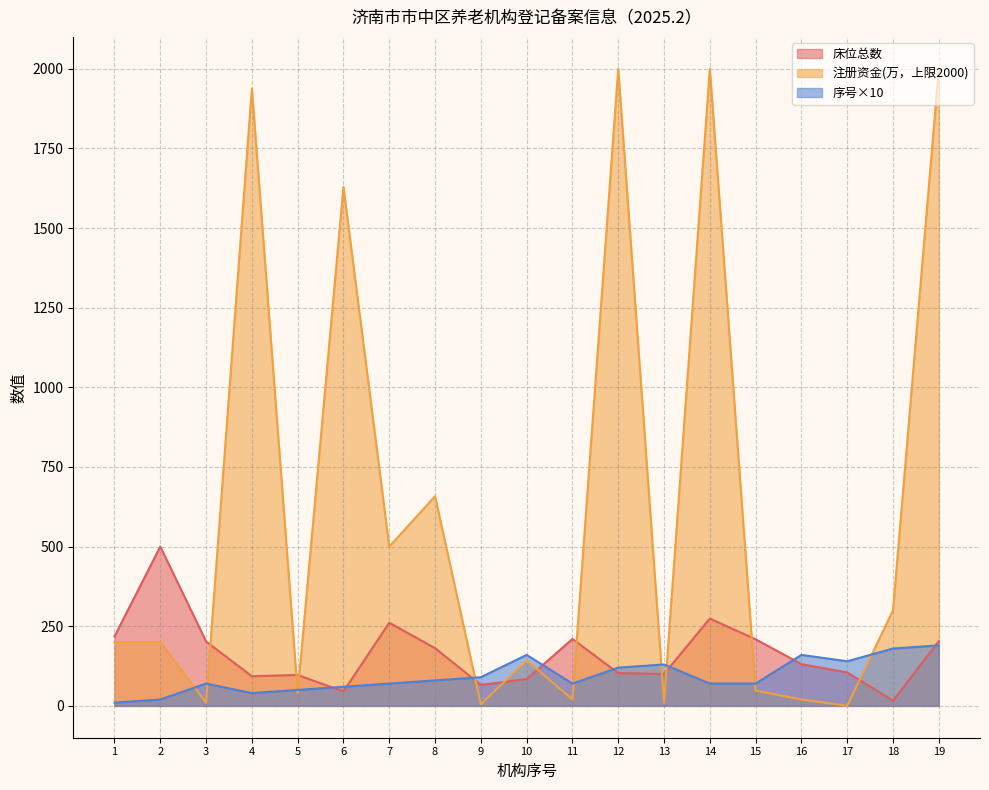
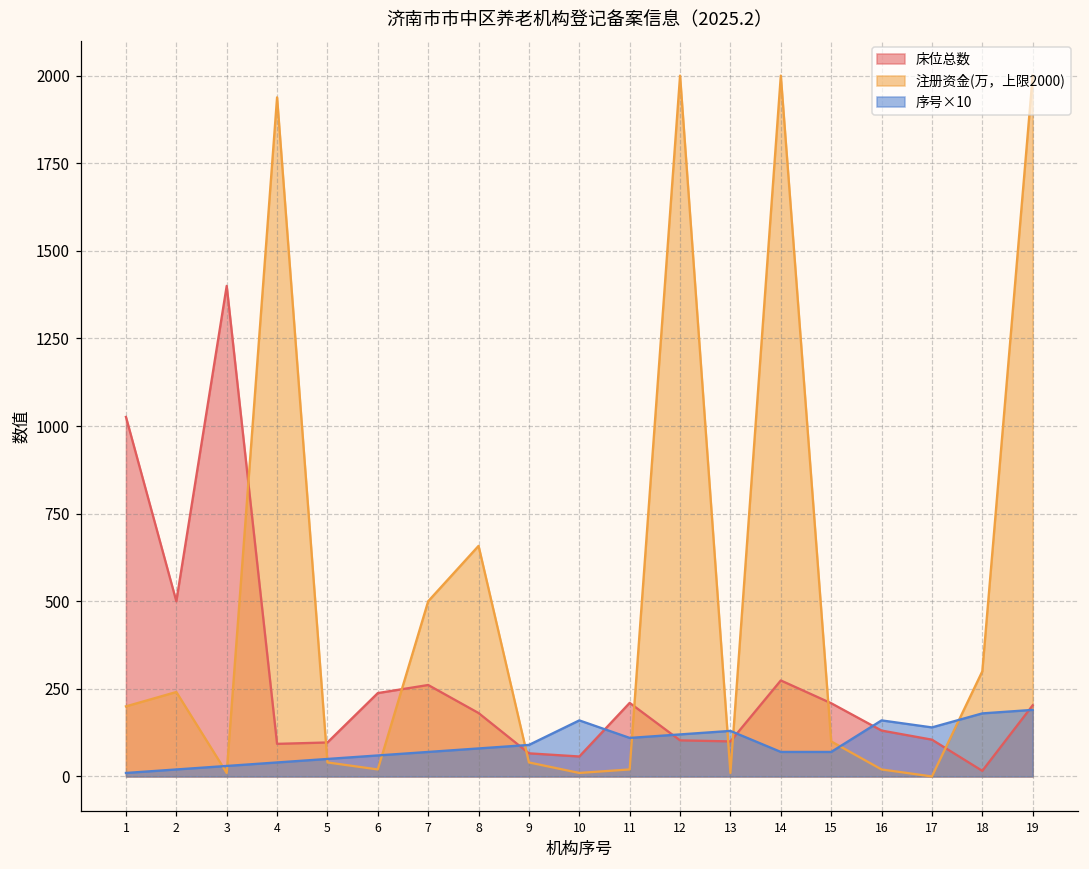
床位总数, 1: 220 -> 1030
注册资金(万，上限2000), 2: 200 -> 240
床位总数, 3: 200 -> 1400
序号×10, 3: 70 -> 30
床位总数, 6: 50 -> 240
注册资金(万，上限2000), 6: 1630 -> 20
注册资金(万，上限2000), 9: 10 -> 40
床位总数, 10: 80 -> 60
注册资金(万，上限2000), 10: 140 -> 10
序号×10, 11: 70 -> 110
注册资金(万，上限2000), 15: 50 -> 100
